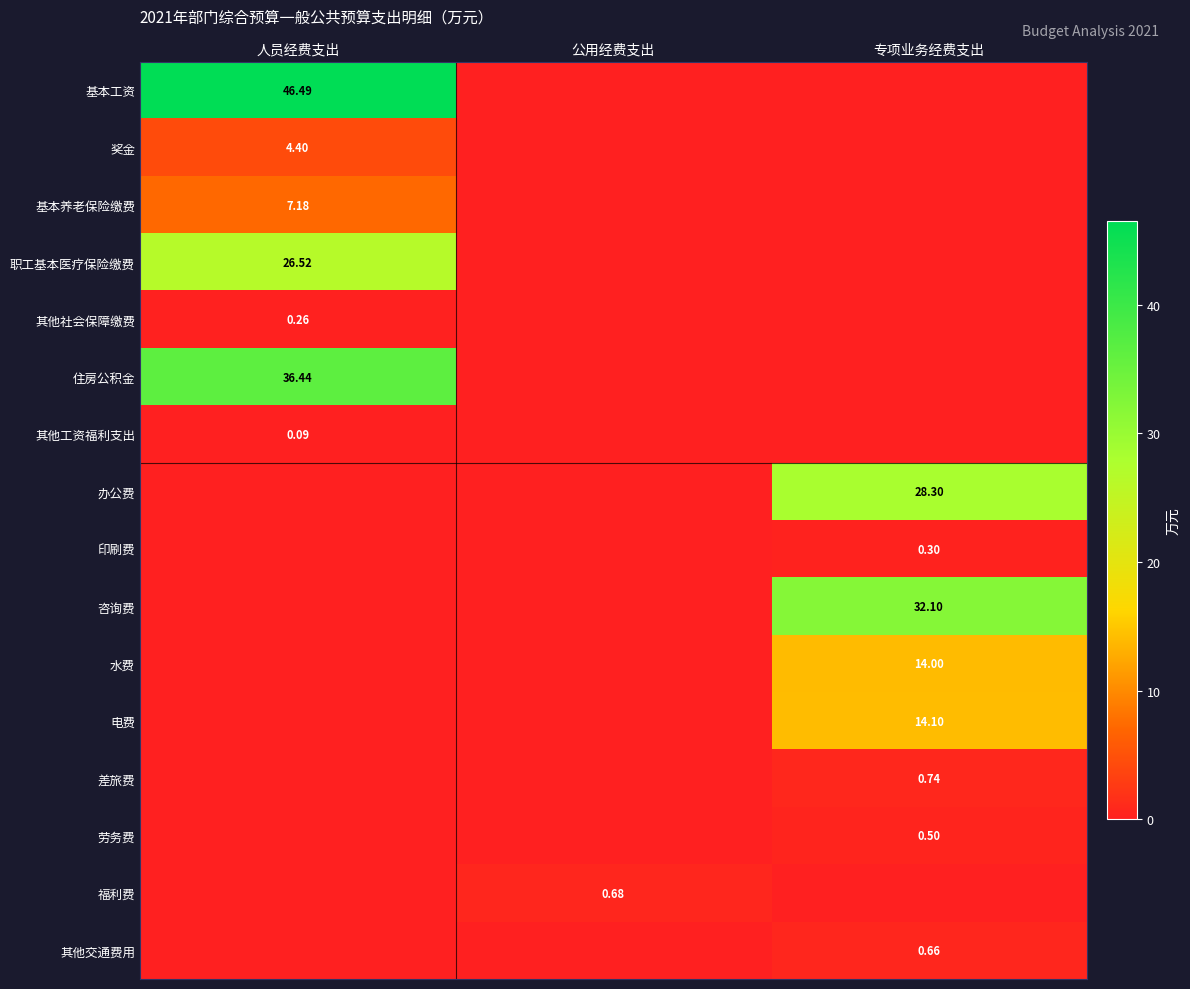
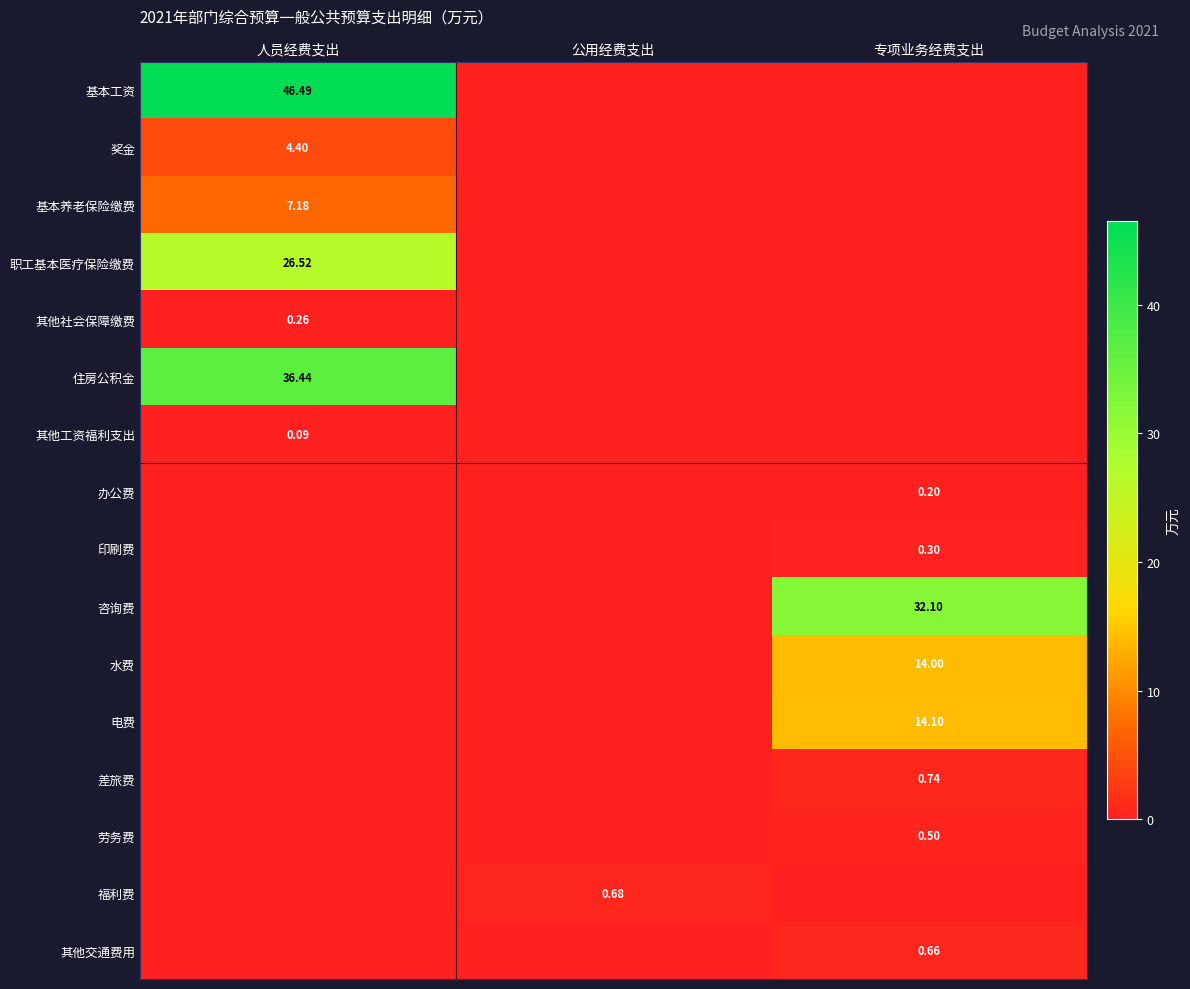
办公费, 专项业务经费支出: 28.30 -> 0.20
